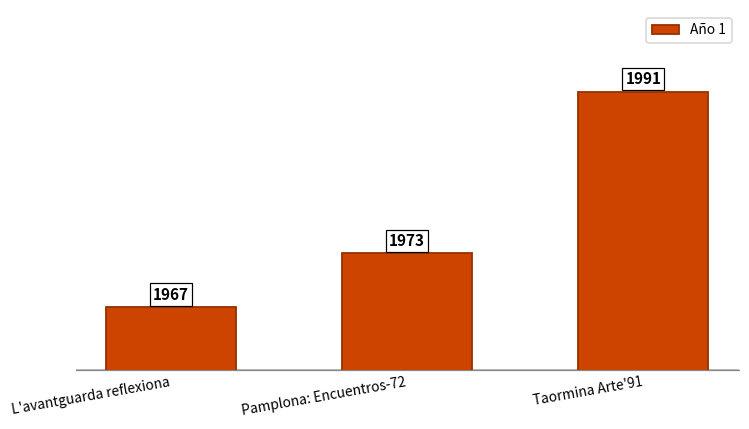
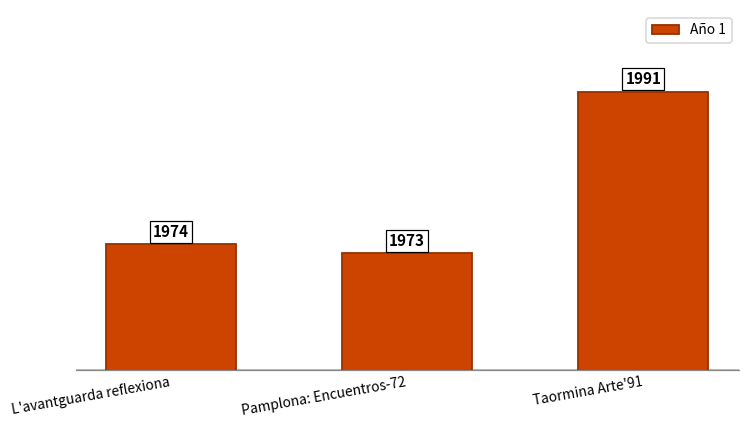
L'avantguarda reflexiona: 1967 -> 1974
